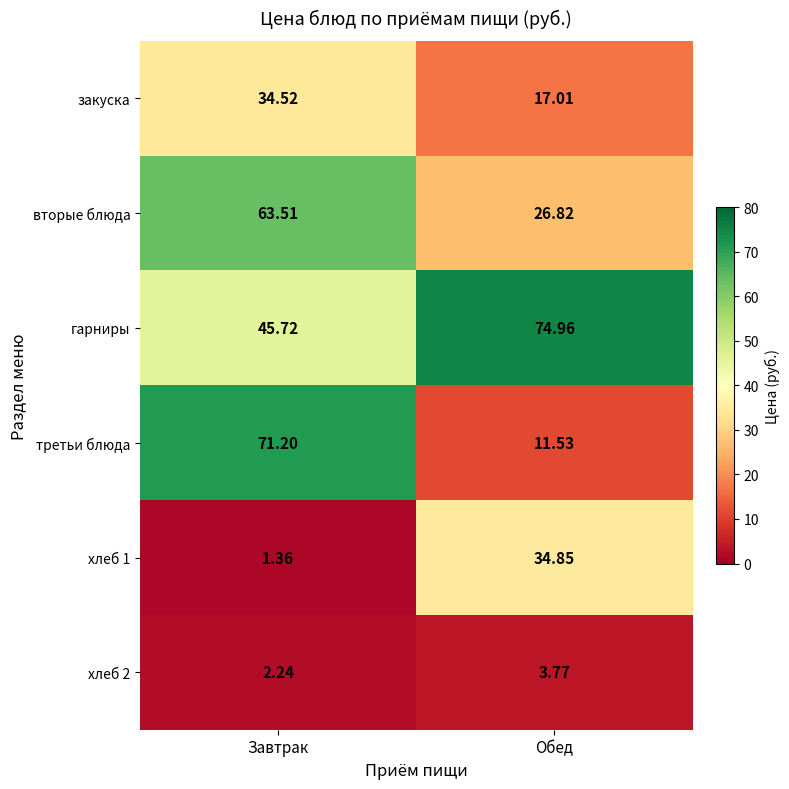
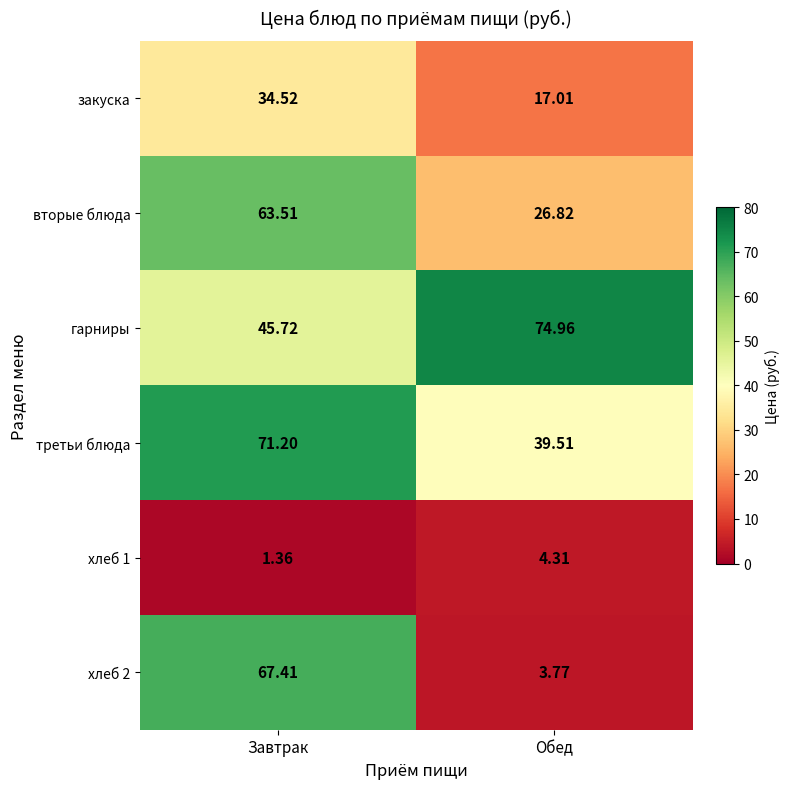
третьи блюда, Обед: 11.53 -> 39.51
хлеб 1, Обед: 34.85 -> 4.31
хлеб 2, Завтрак: 2.24 -> 67.41
